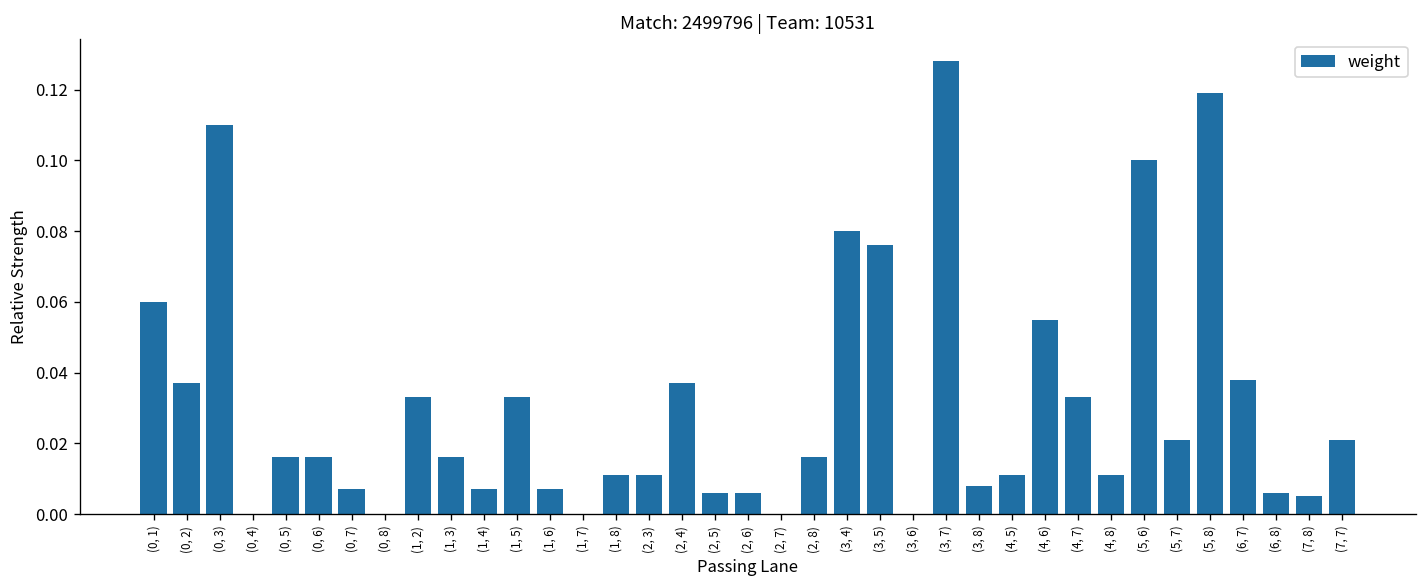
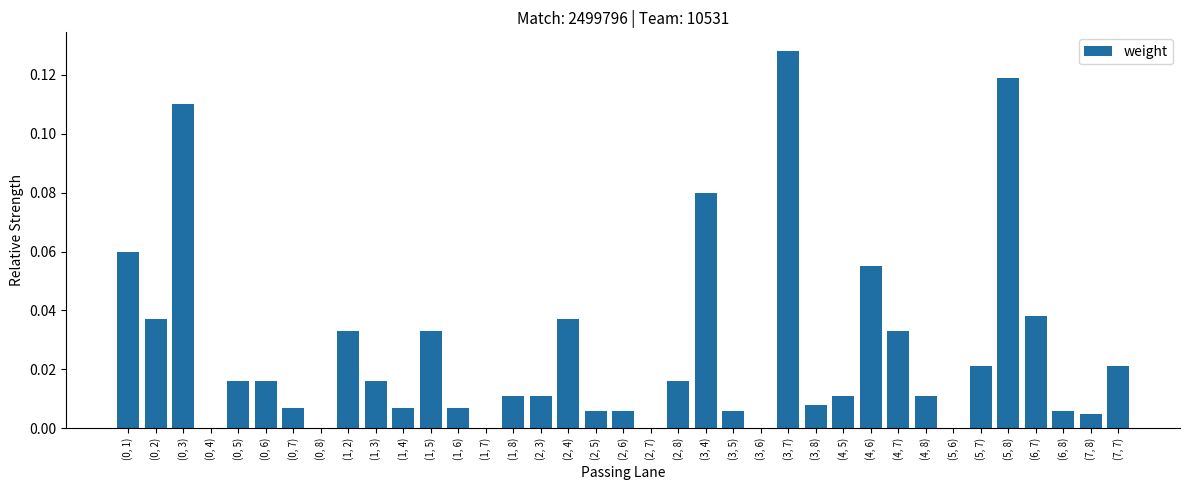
(3, 5): 0.076 -> 0.006
(5, 6): 0.1 -> 0.0
